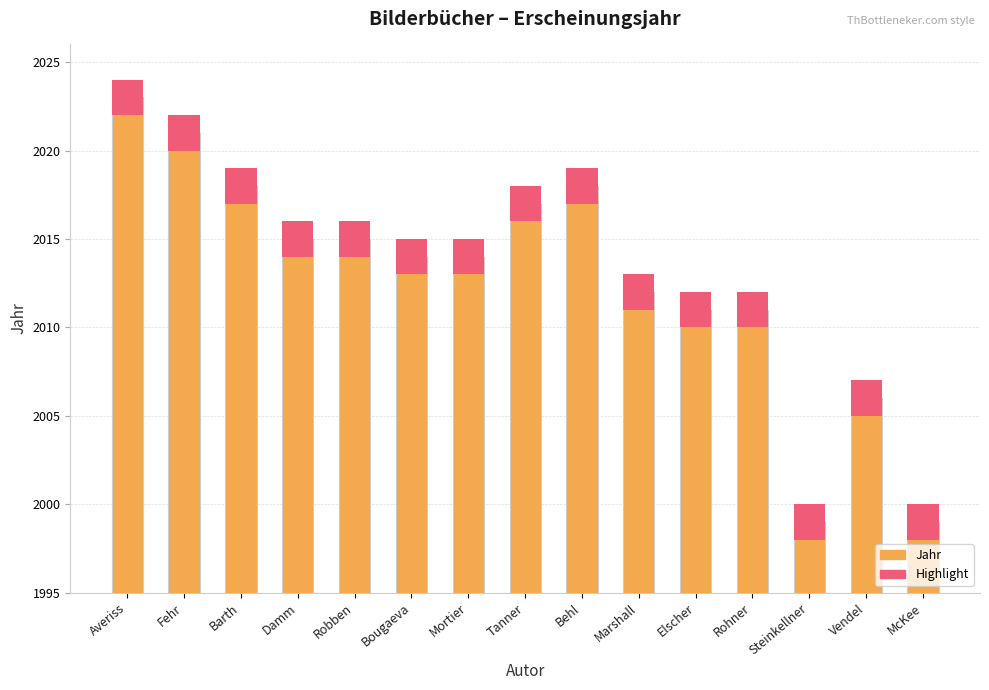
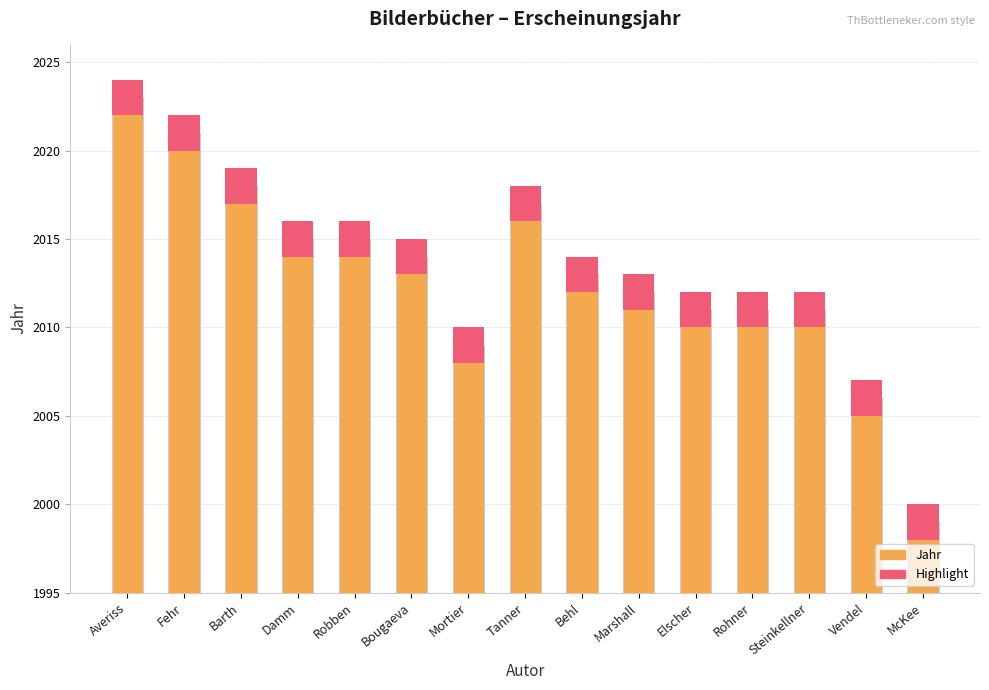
Jahr, Mortier: 2014 -> 2009
Jahr, Behl: 2018 -> 2013
Jahr, Steinkellner: 1999 -> 2011
